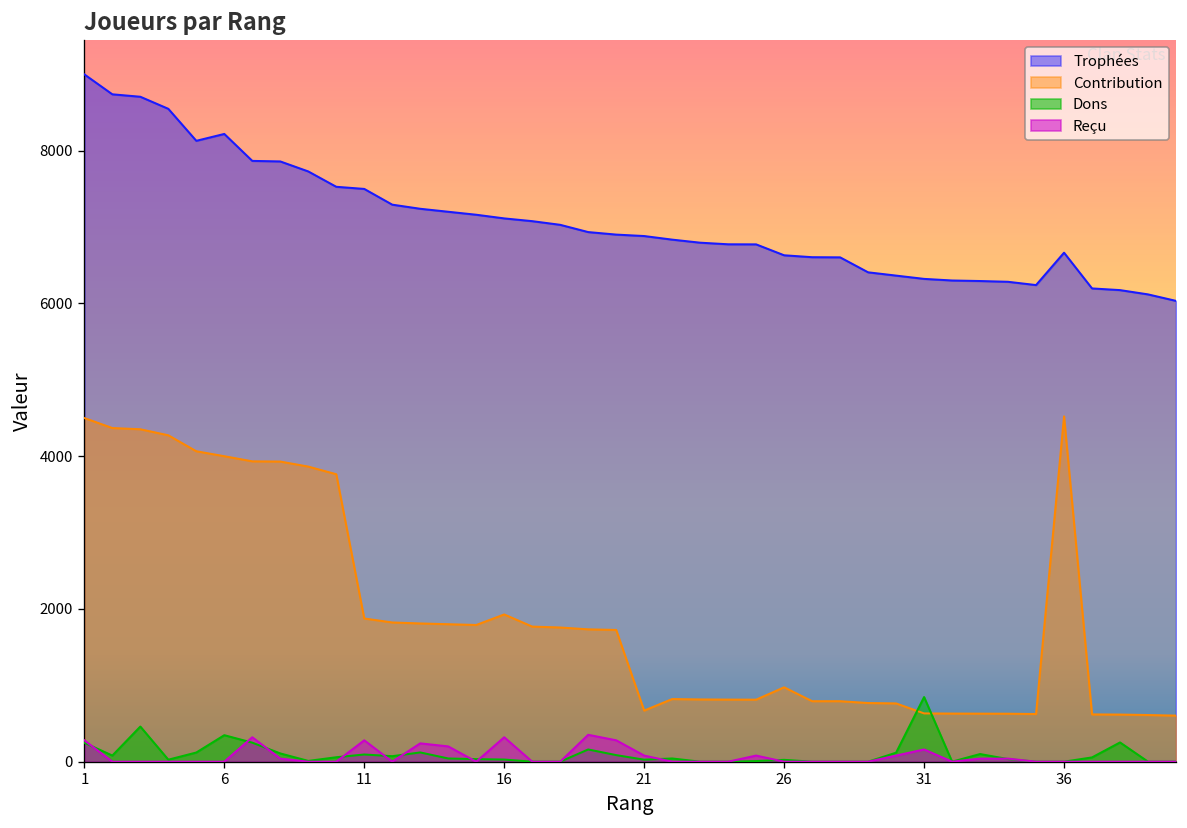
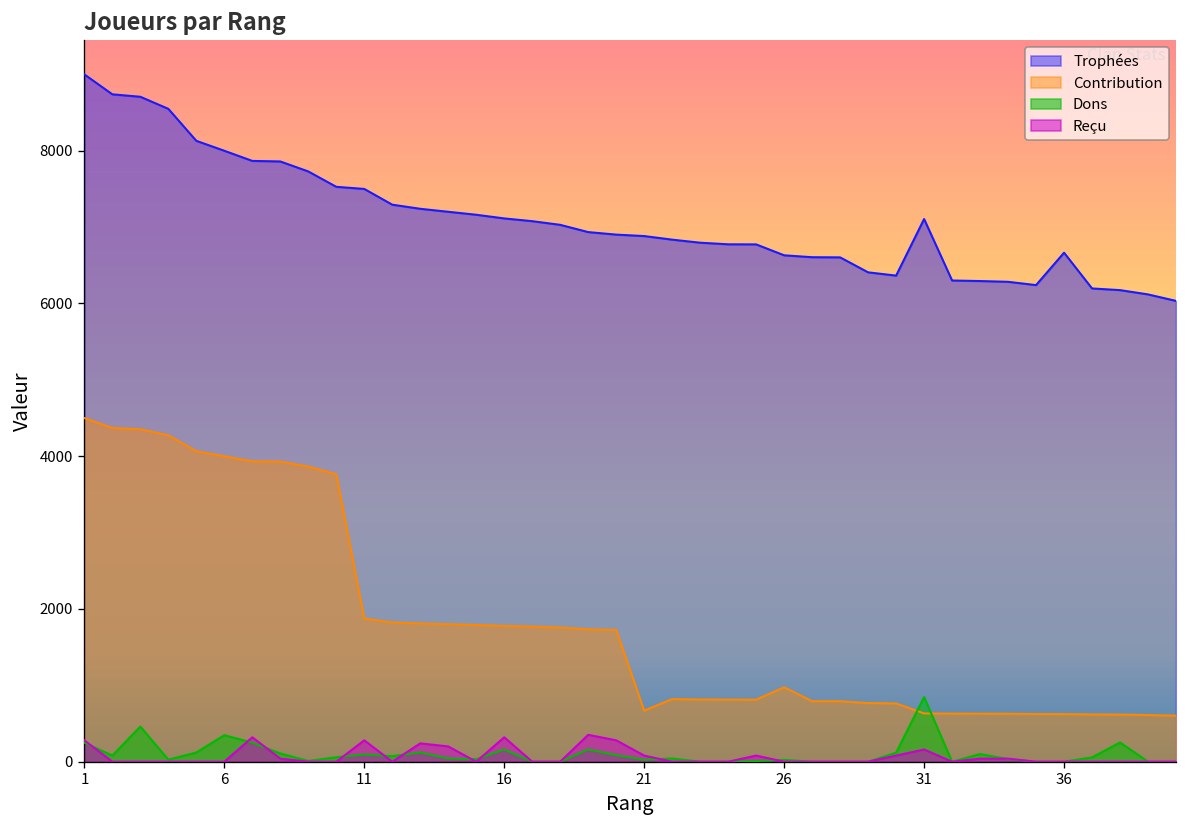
Trophées, 6: 8200 -> 8000
Contribution, 16: 1900 -> 1800
Dons, 16: 0 -> 200
Trophées, 31: 6300 -> 7100
Contribution, 36: 4500 -> 600
